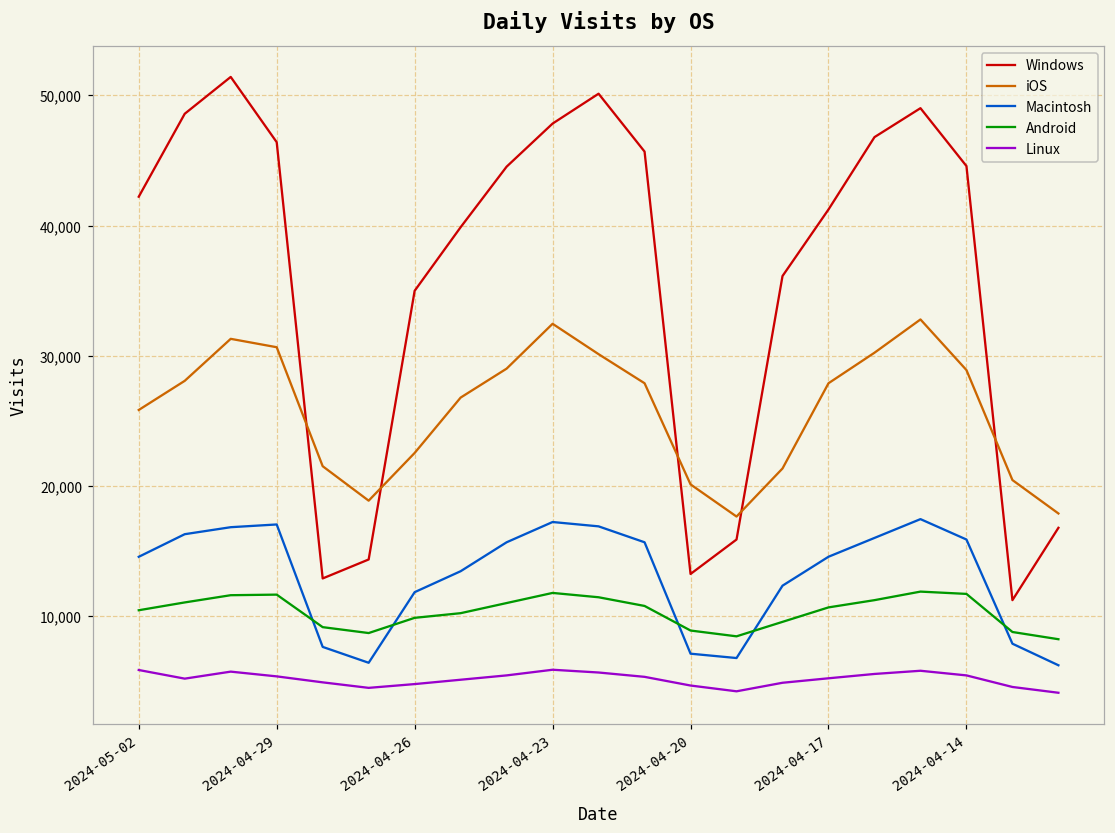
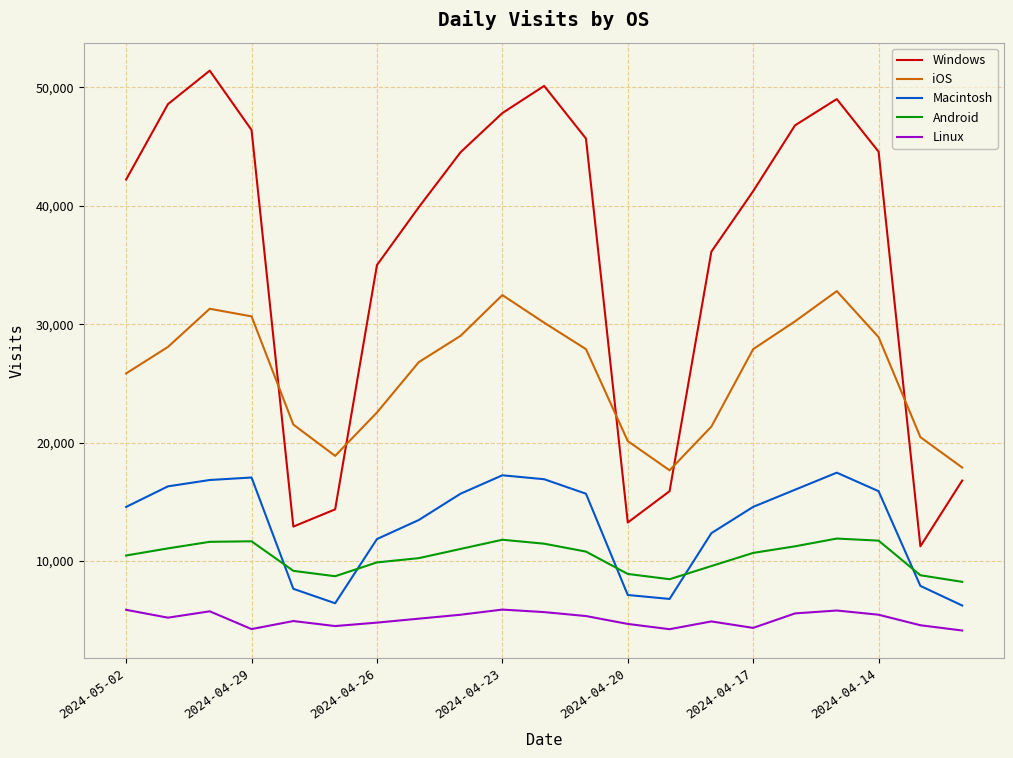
Linux, 2024-04-29: 5,400 -> 4,200
Linux, 2024-04-17: 5,200 -> 4,300
